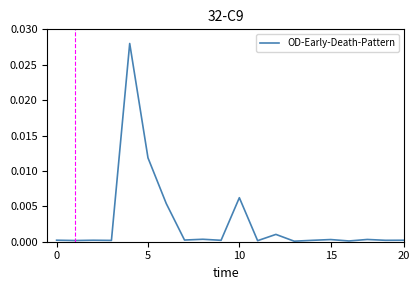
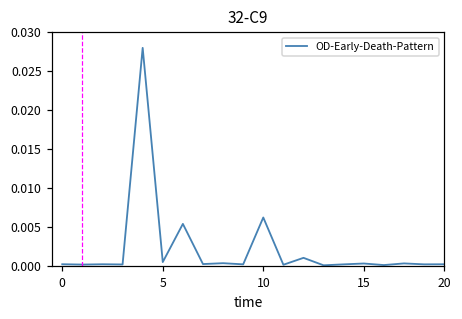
5: 0.012 -> 0.000
